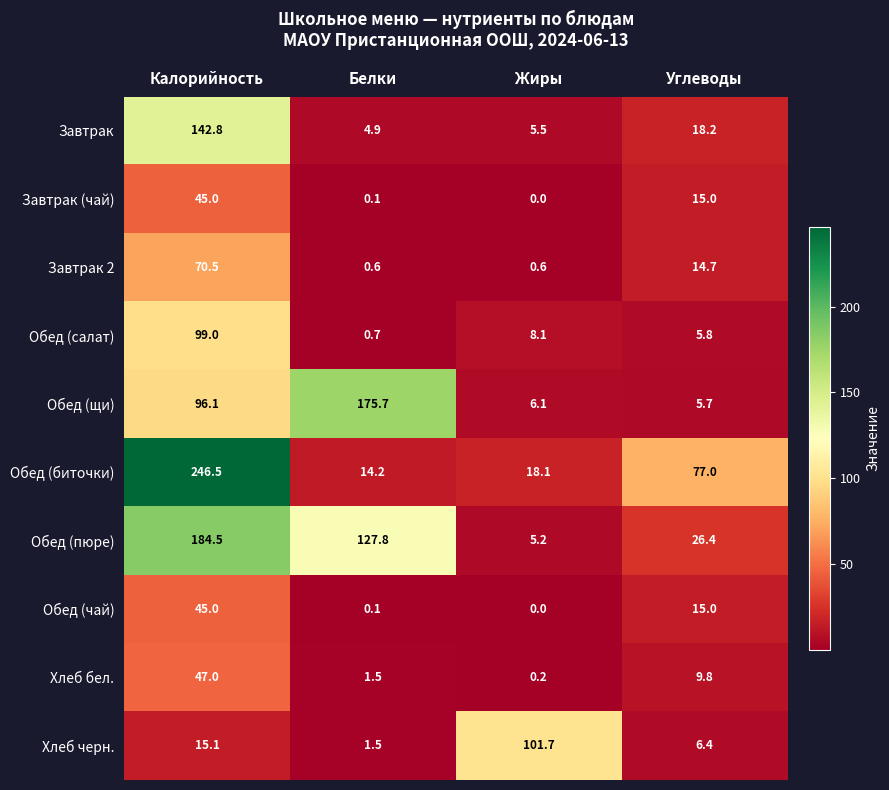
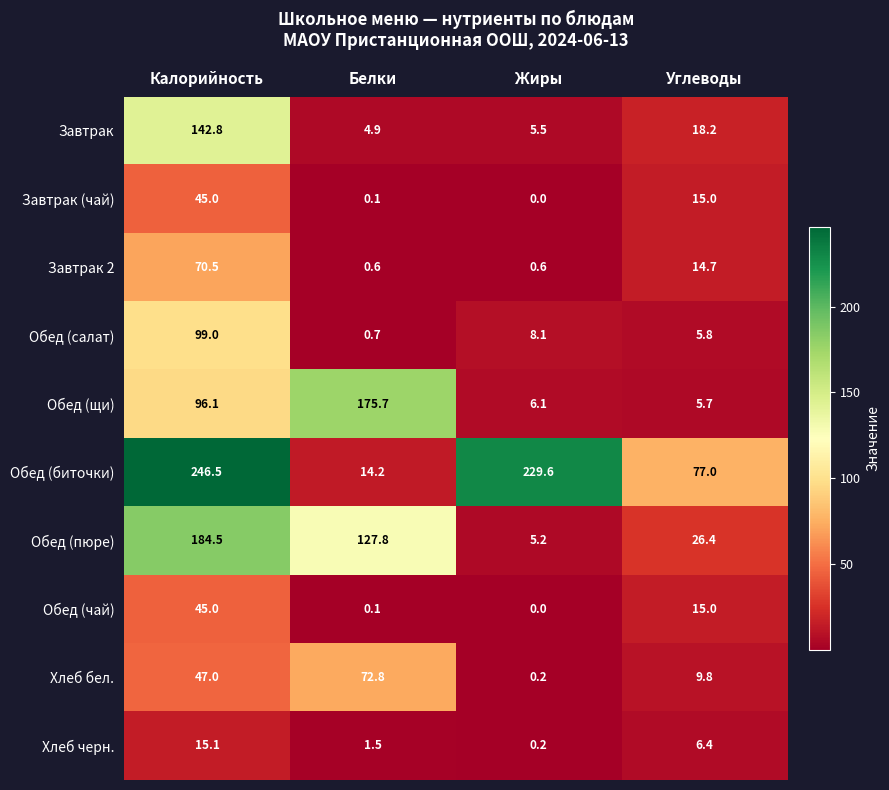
Обед (биточки), Жиры: 18.1 -> 229.6
Хлеб бел., Белки: 1.5 -> 72.8
Хлеб черн., Жиры: 101.7 -> 0.2
